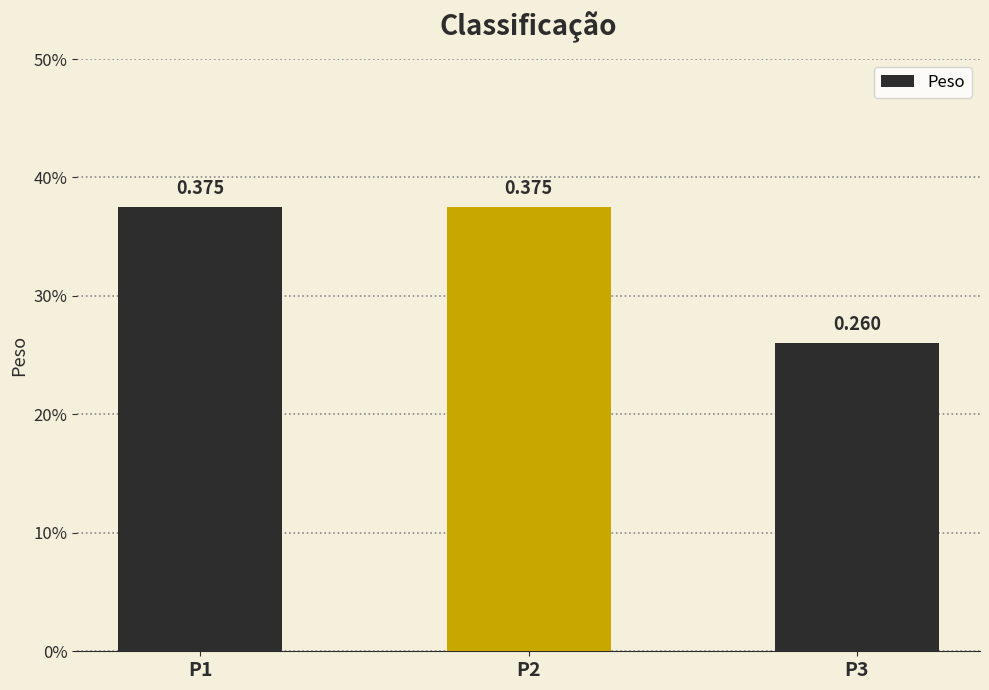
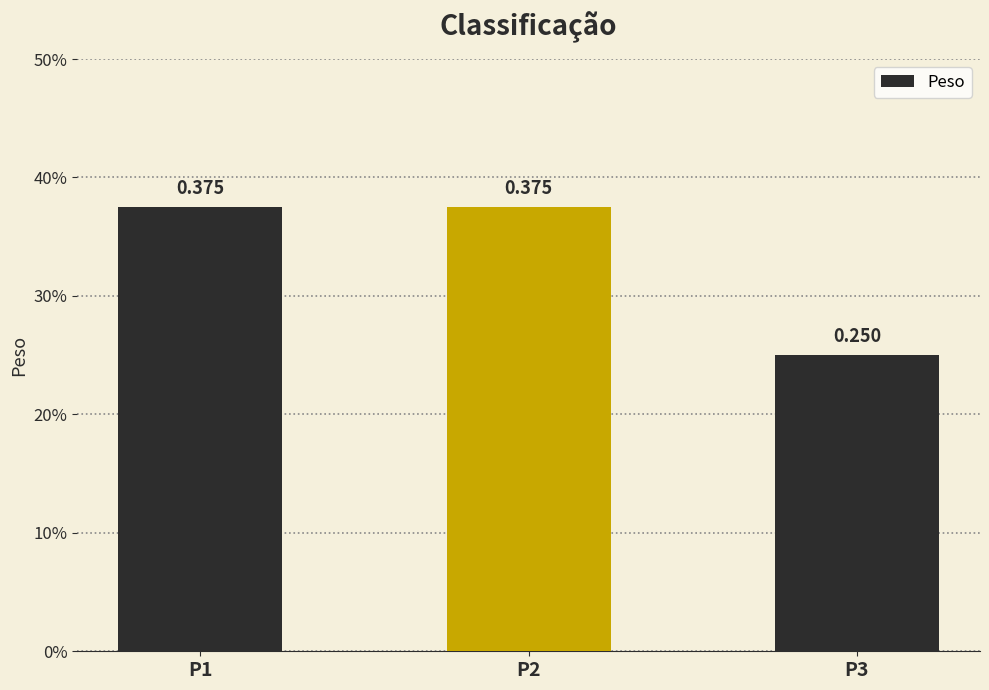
P3: 0.260 -> 0.250
